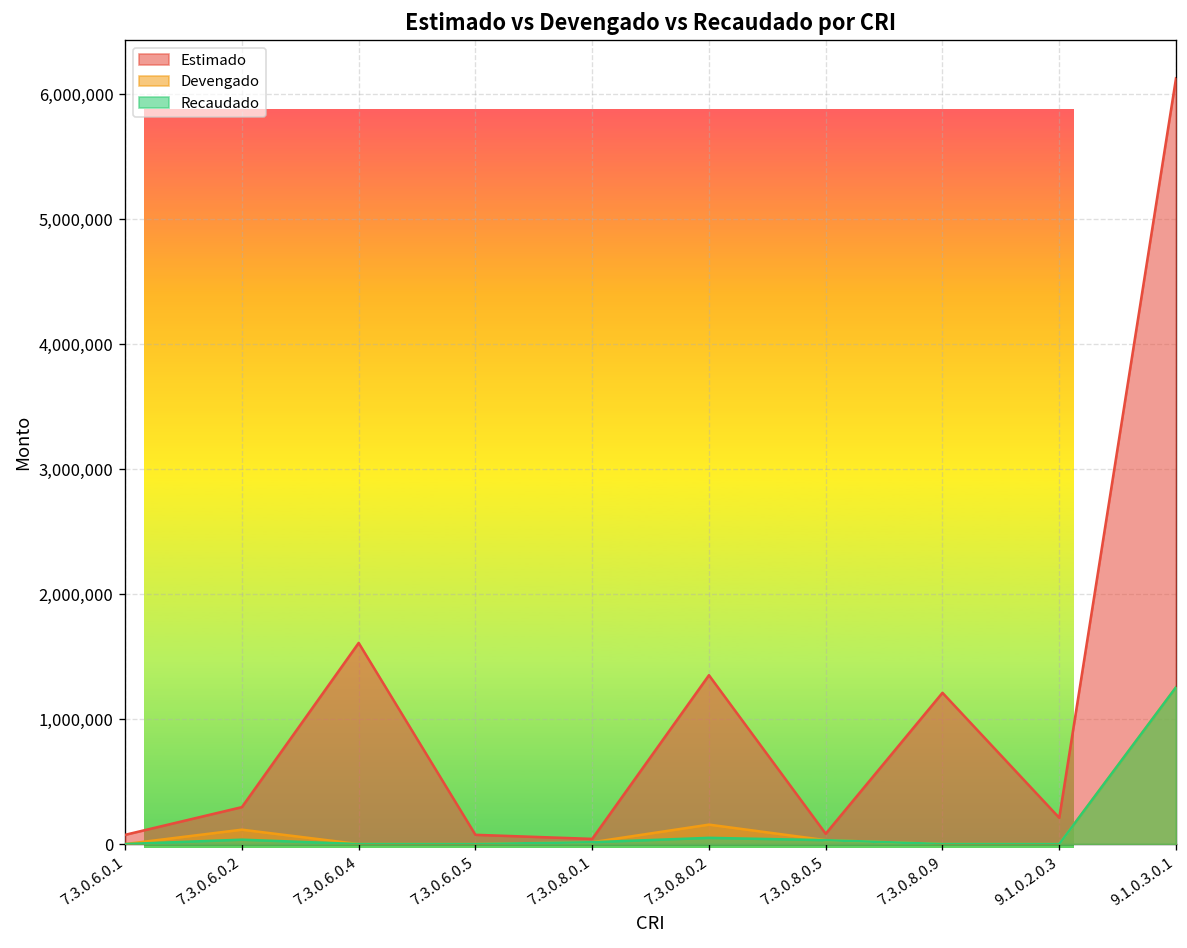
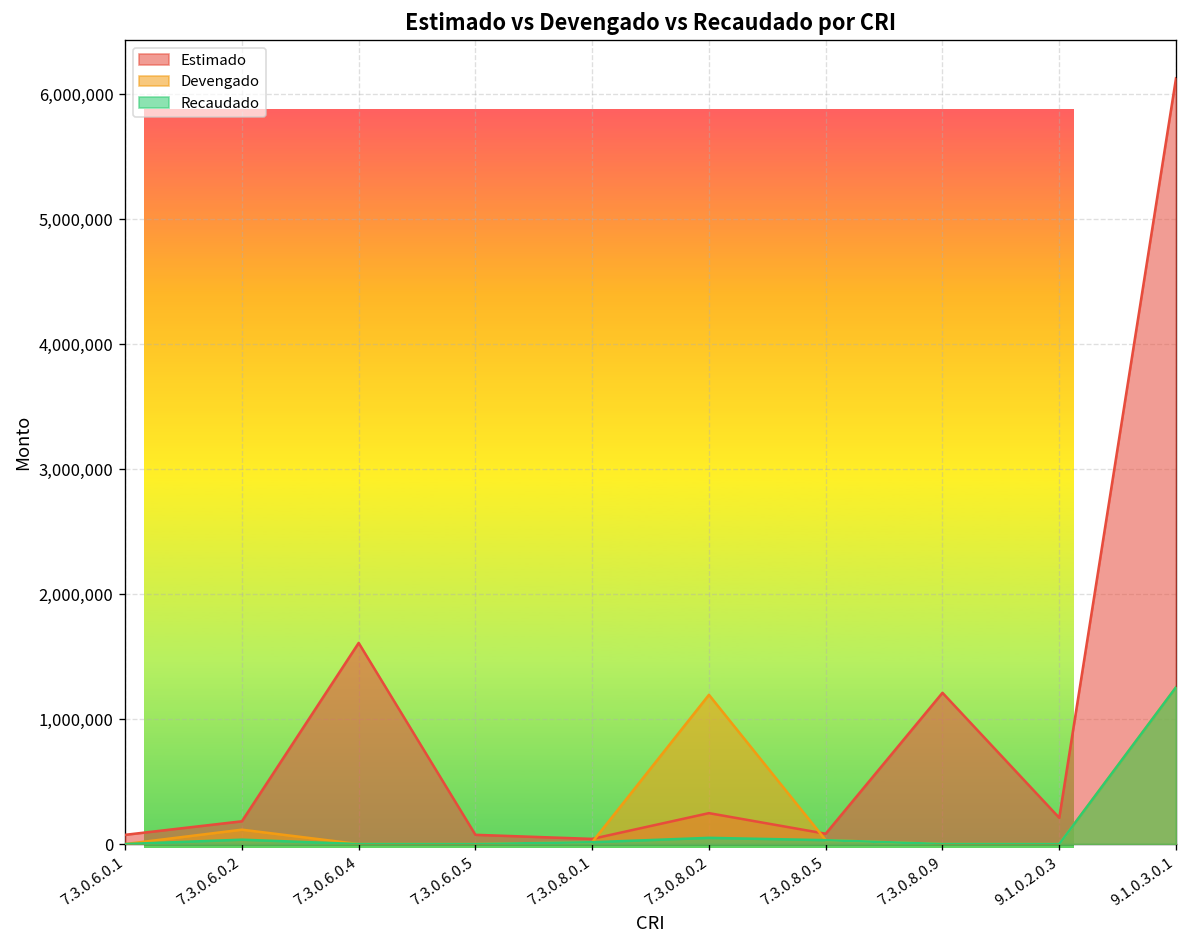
Estimado, 7.3.0.6.0.2: 300,000 -> 180,000
Estimado, 7.3.0.8.0.2: 1,350,000 -> 250,000
Devengado, 7.3.0.8.0.2: 160,000 -> 1,190,000
